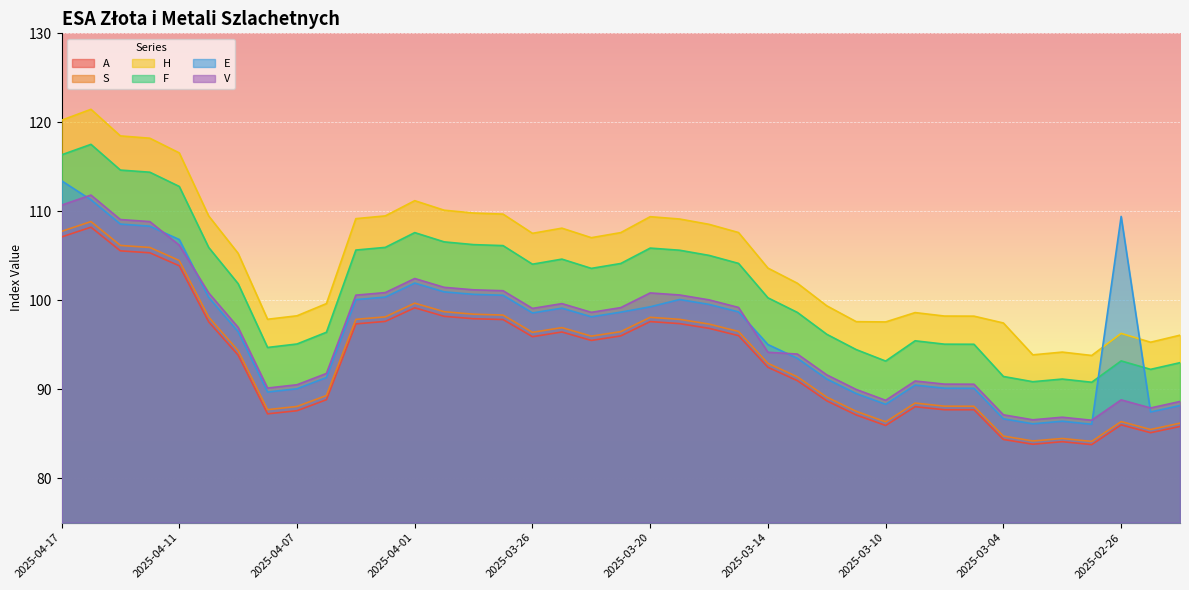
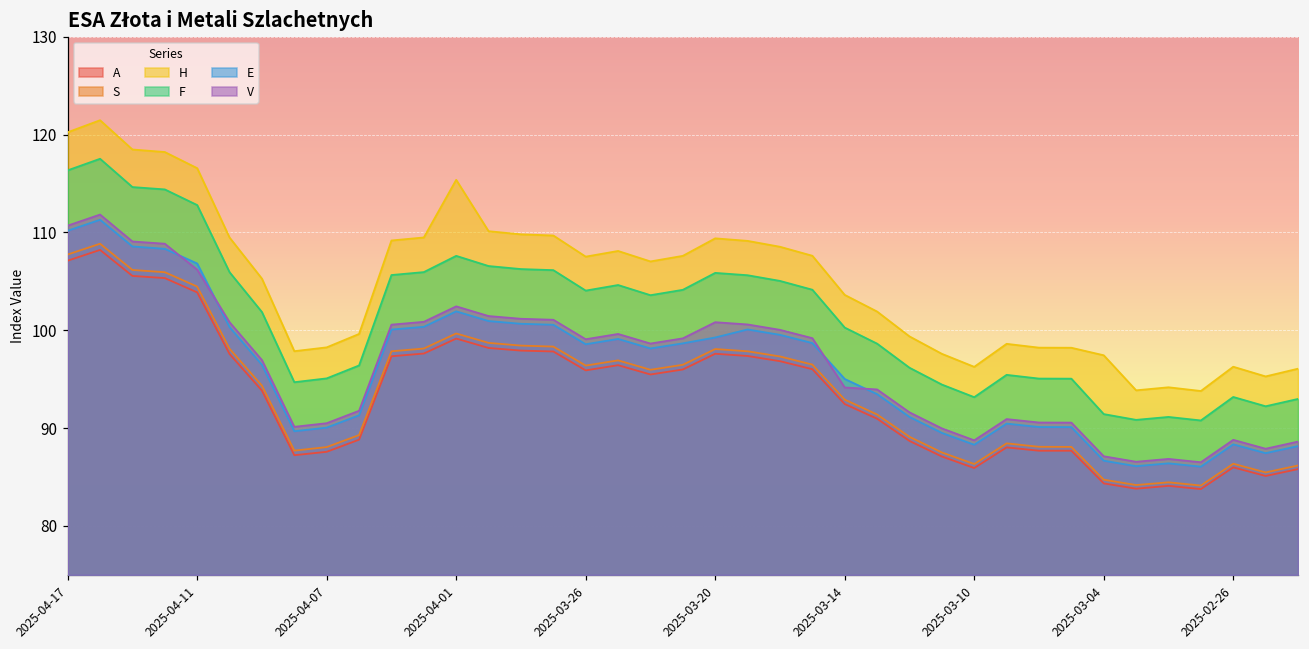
E, 2025-04-17: 113 -> 110
H, 2025-04-01: 111 -> 115
H, 2025-03-10: 98 -> 96
E, 2025-02-26: 109 -> 88
